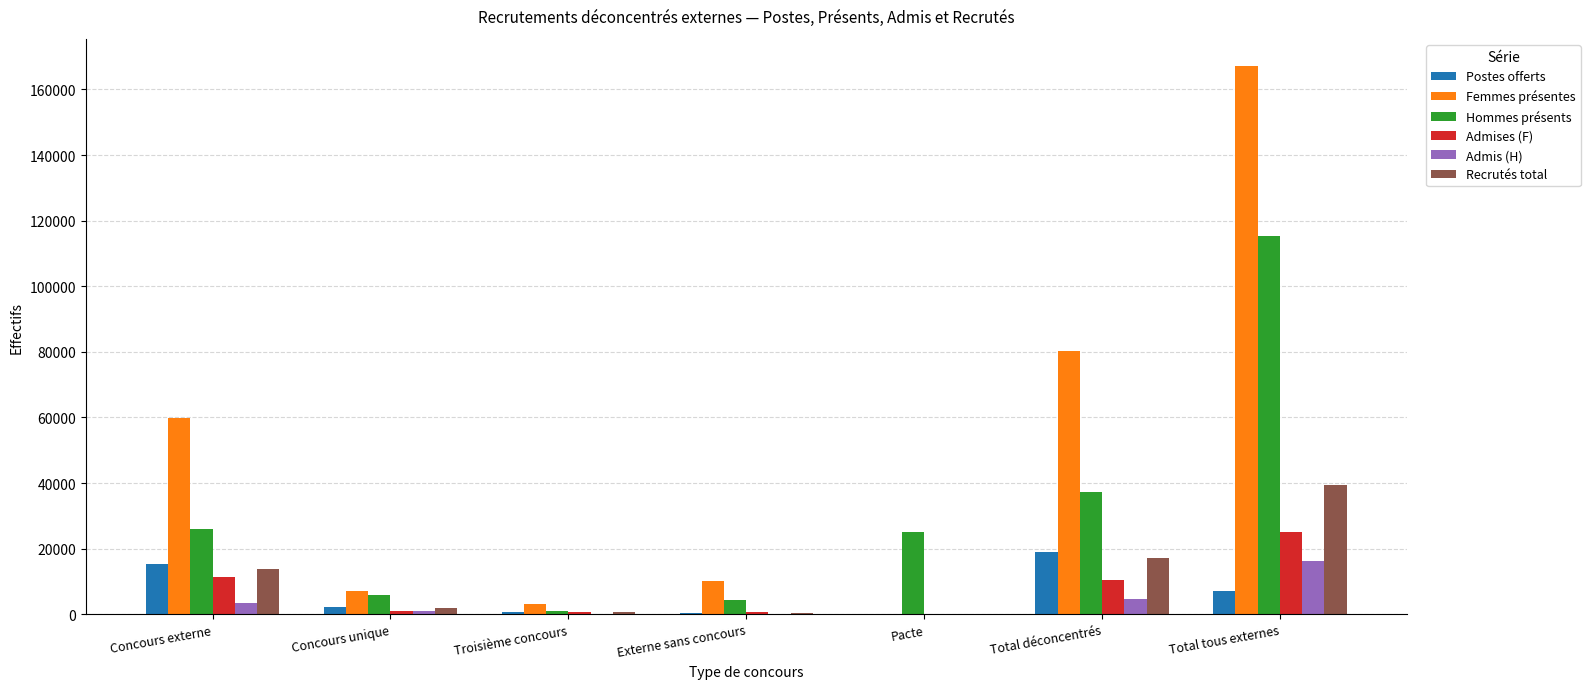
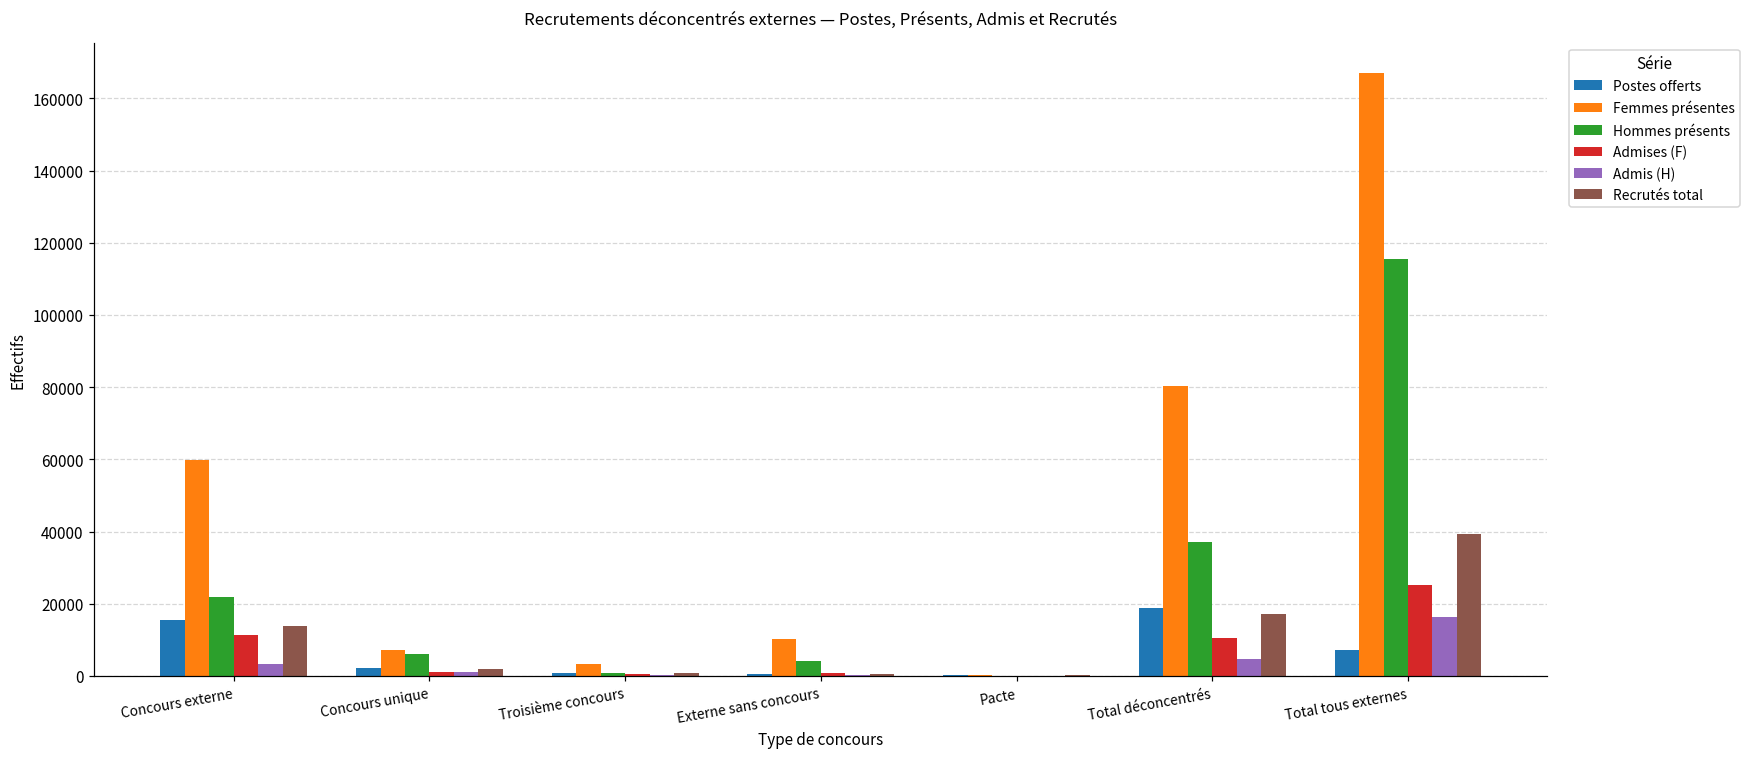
Hommes présents, Concours externe: 26000 -> 22000
Hommes présents, Pacte: 25000 -> 0
